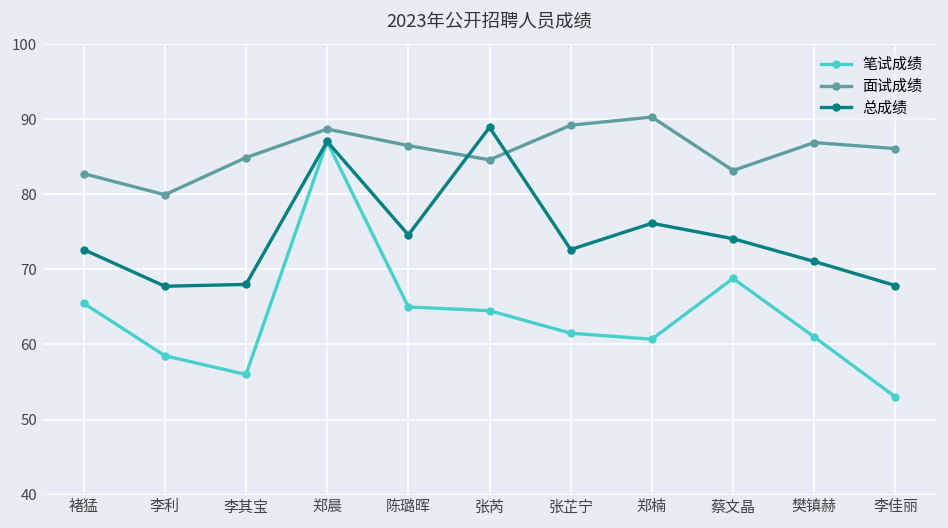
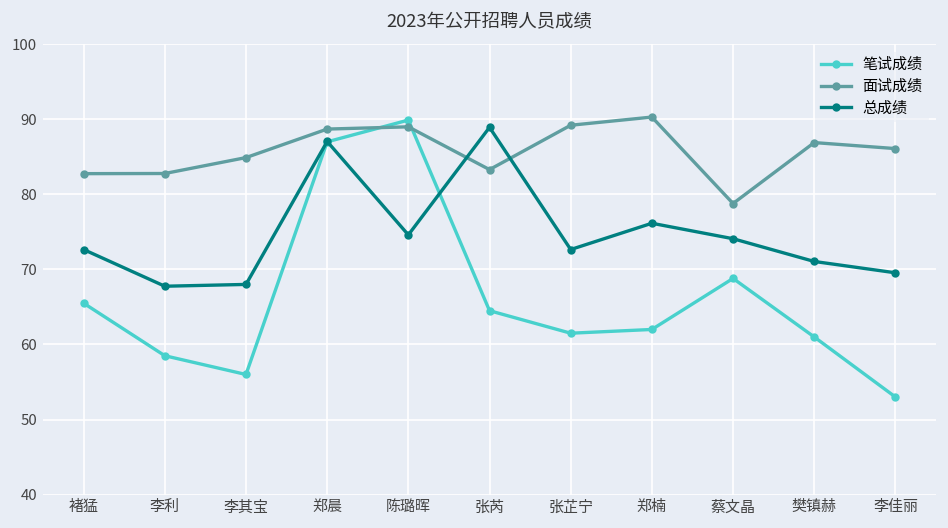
面试成绩, 李利: 80 -> 83
笔试成绩, 陈璐晖: 65 -> 90
面试成绩, 陈璐晖: 87 -> 89
面试成绩, 张芮: 85 -> 83
笔试成绩, 郑楠: 61 -> 62
面试成绩, 蔡文晶: 83 -> 79
总成绩, 李佳丽: 68 -> 70
